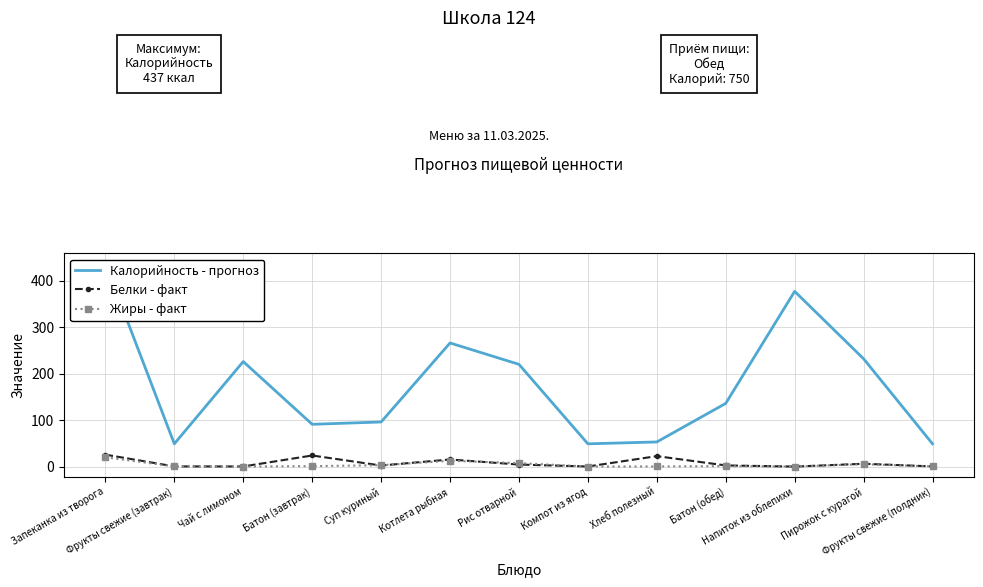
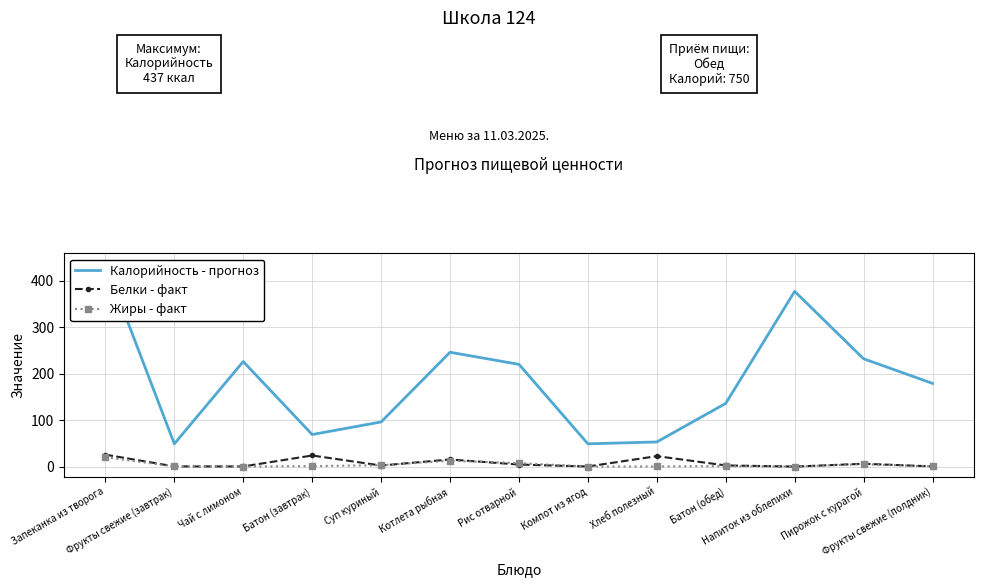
Калорийность - прогноз, Батон (завтрак): 90 -> 70
Калорийность - прогноз, Котлета рыбная: 270 -> 250
Калорийность - прогноз, Фрукты свежие (полдник): 50 -> 180
